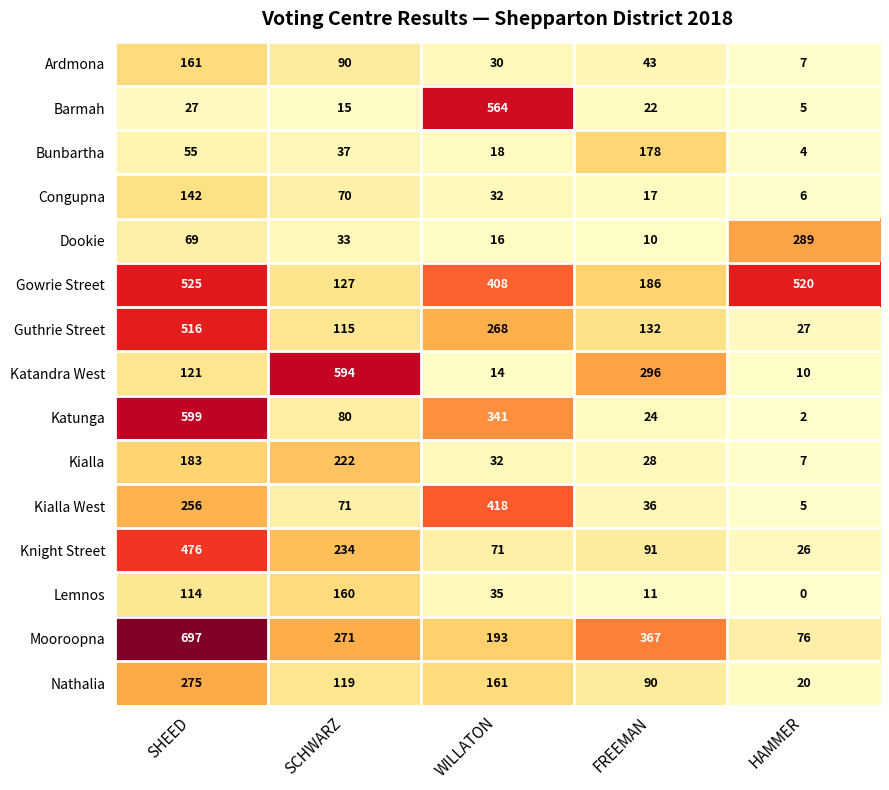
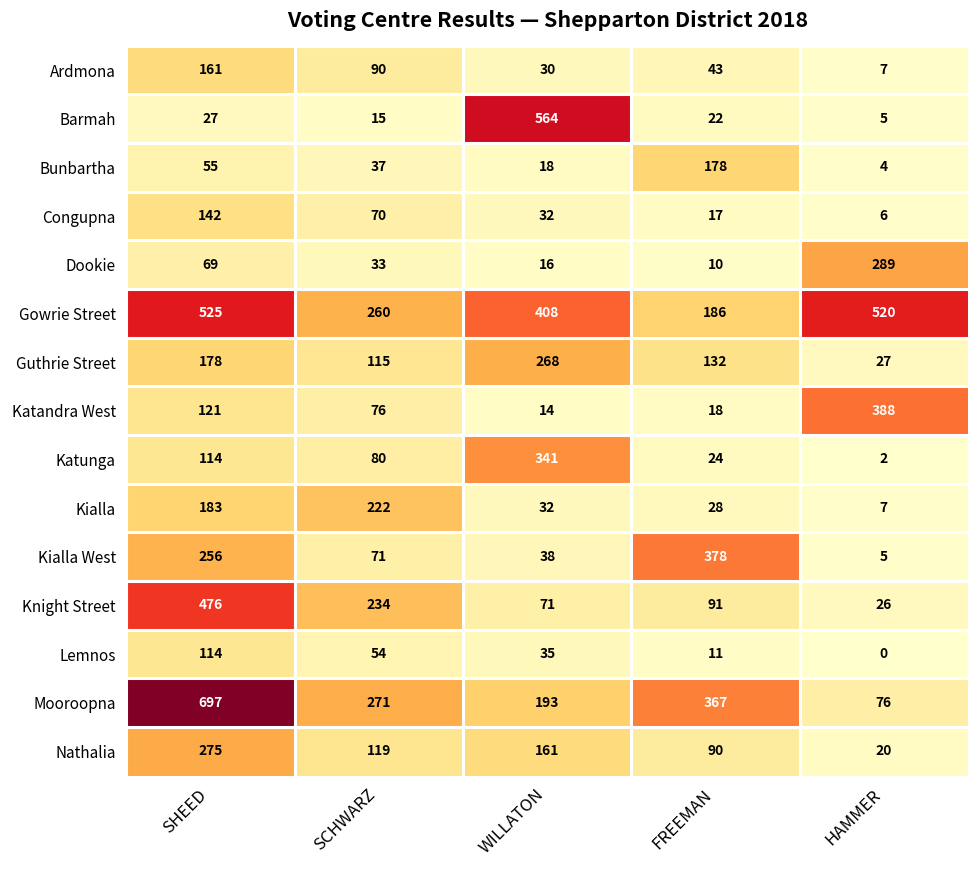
Gowrie Street, SCHWARZ: 127 -> 260
Guthrie Street, SHEED: 516 -> 178
Katandra West, SCHWARZ: 594 -> 76
Katandra West, FREEMAN: 296 -> 18
Katandra West, HAMMER: 10 -> 388
Katunga, SHEED: 599 -> 114
Kialla West, WILLATON: 418 -> 38
Kialla West, FREEMAN: 36 -> 378
Lemnos, SCHWARZ: 160 -> 54
